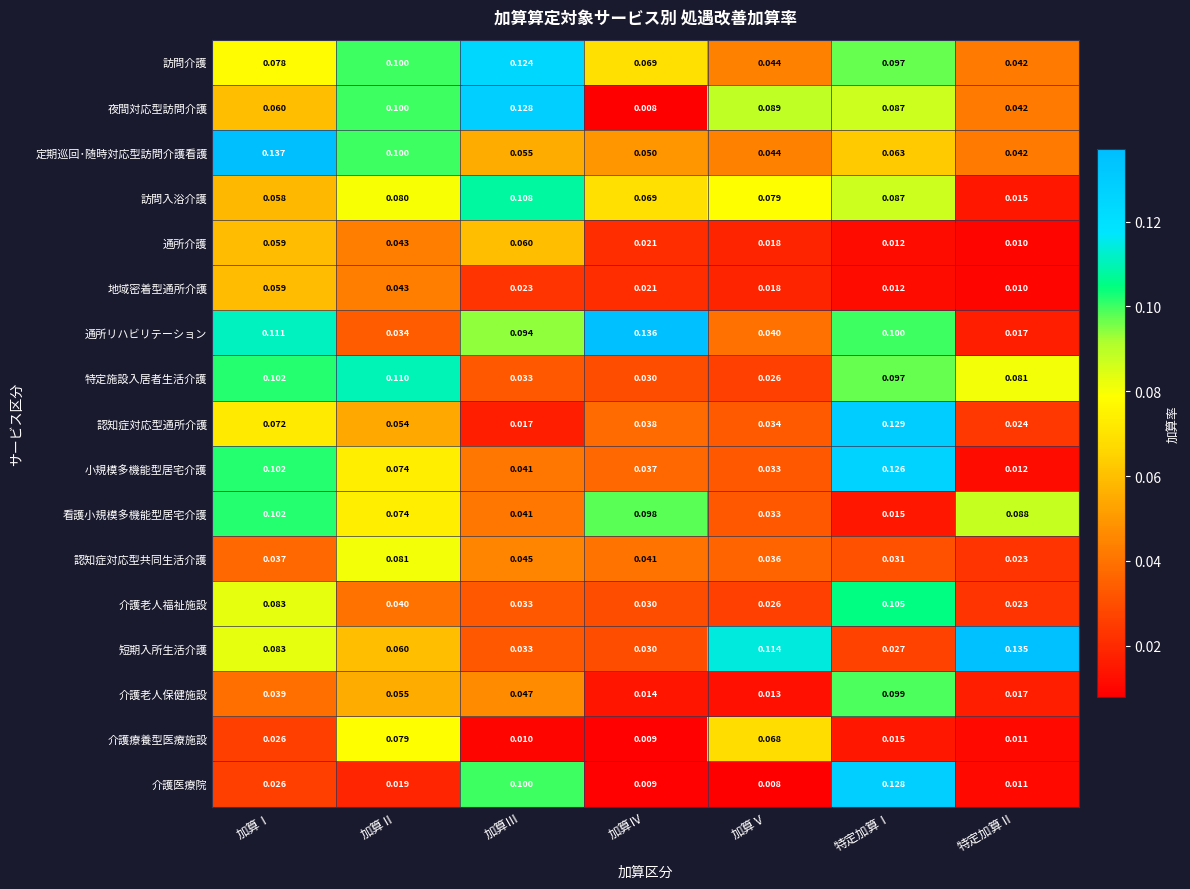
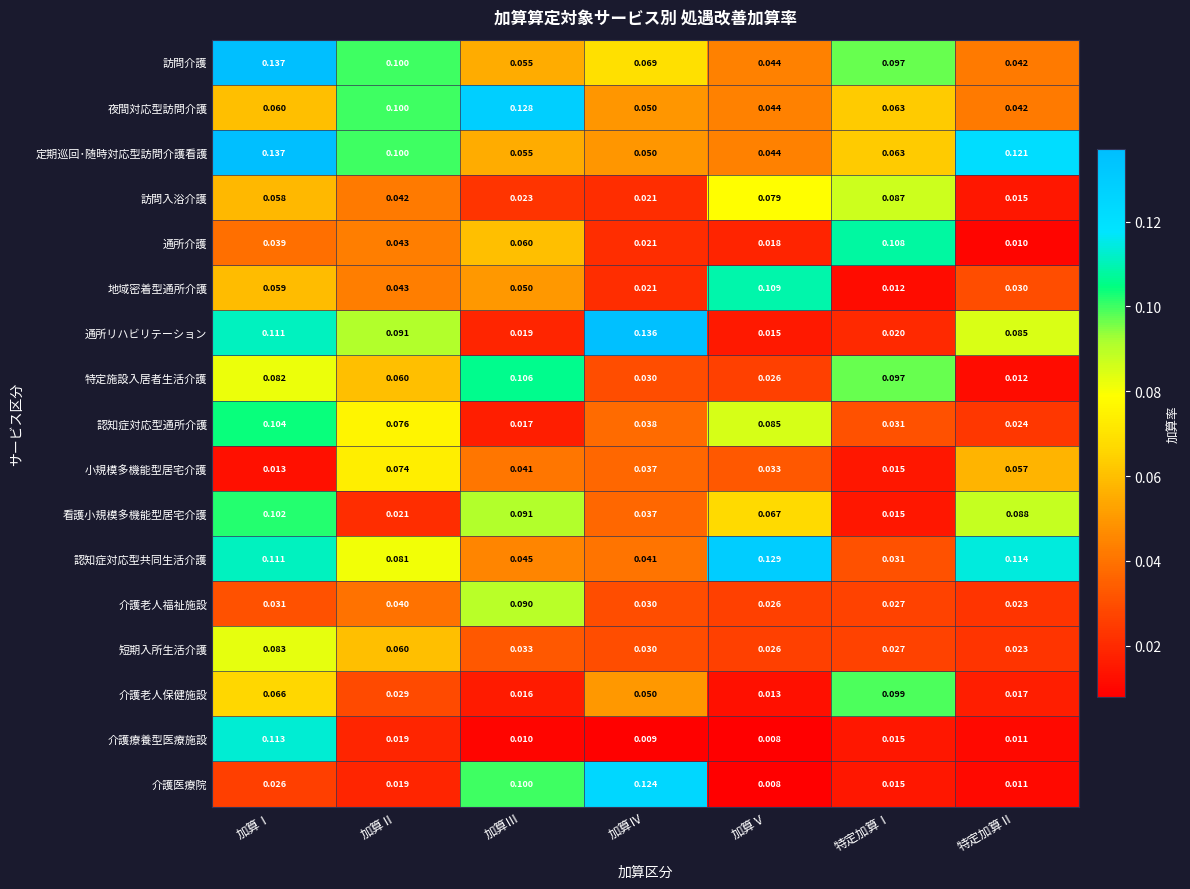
訪問介護, 加算Ⅰ: 0.078 -> 0.137
訪問介護, 加算Ⅲ: 0.124 -> 0.055
夜間対応型訪問介護, 加算Ⅳ: 0.008 -> 0.050
夜間対応型訪問介護, 加算Ⅴ: 0.089 -> 0.044
夜間対応型訪問介護, 特定加算Ⅰ: 0.087 -> 0.063
定期巡回･随時対応型訪問介護看護, 特定加算Ⅱ: 0.042 -> 0.121
訪問入浴介護, 加算Ⅱ: 0.080 -> 0.042
訪問入浴介護, 加算Ⅲ: 0.108 -> 0.023
訪問入浴介護, 加算Ⅳ: 0.069 -> 0.021
通所介護, 加算Ⅰ: 0.059 -> 0.039
通所介護, 特定加算Ⅰ: 0.012 -> 0.108
地域密着型通所介護, 加算Ⅲ: 0.023 -> 0.050
地域密着型通所介護, 加算Ⅴ: 0.018 -> 0.109
地域密着型通所介護, 特定加算Ⅱ: 0.010 -> 0.030
通所リハビリテーション, 加算Ⅱ: 0.034 -> 0.091
通所リハビリテーション, 加算Ⅲ: 0.094 -> 0.019
通所リハビリテーション, 加算Ⅴ: 0.040 -> 0.015
通所リハビリテーション, 特定加算Ⅰ: 0.100 -> 0.020
通所リハビリテーション, 特定加算Ⅱ: 0.017 -> 0.085
特定施設入居者生活介護, 加算Ⅰ: 0.102 -> 0.082
特定施設入居者生活介護, 加算Ⅱ: 0.110 -> 0.060
特定施設入居者生活介護, 加算Ⅲ: 0.033 -> 0.106
特定施設入居者生活介護, 特定加算Ⅱ: 0.081 -> 0.012
認知症対応型通所介護, 加算Ⅰ: 0.072 -> 0.104
認知症対応型通所介護, 加算Ⅱ: 0.054 -> 0.076
認知症対応型通所介護, 加算Ⅴ: 0.034 -> 0.085
認知症対応型通所介護, 特定加算Ⅰ: 0.129 -> 0.031
小規模多機能型居宅介護, 加算Ⅰ: 0.102 -> 0.013
小規模多機能型居宅介護, 特定加算Ⅰ: 0.126 -> 0.015
小規模多機能型居宅介護, 特定加算Ⅱ: 0.012 -> 0.057
看護小規模多機能型居宅介護, 加算Ⅱ: 0.074 -> 0.021
看護小規模多機能型居宅介護, 加算Ⅲ: 0.041 -> 0.091
看護小規模多機能型居宅介護, 加算Ⅳ: 0.098 -> 0.037
看護小規模多機能型居宅介護, 加算Ⅴ: 0.033 -> 0.067
認知症対応型共同生活介護, 加算Ⅰ: 0.037 -> 0.111
認知症対応型共同生活介護, 加算Ⅴ: 0.036 -> 0.129
認知症対応型共同生活介護, 特定加算Ⅱ: 0.023 -> 0.114
介護老人福祉施設, 加算Ⅰ: 0.083 -> 0.031
介護老人福祉施設, 加算Ⅲ: 0.033 -> 0.090
介護老人福祉施設, 特定加算Ⅰ: 0.105 -> 0.027
短期入所生活介護, 加算Ⅴ: 0.114 -> 0.026
短期入所生活介護, 特定加算Ⅱ: 0.135 -> 0.023
介護老人保健施設, 加算Ⅰ: 0.039 -> 0.066
介護老人保健施設, 加算Ⅱ: 0.055 -> 0.029
介護老人保健施設, 加算Ⅲ: 0.047 -> 0.016
介護老人保健施設, 加算Ⅳ: 0.014 -> 0.050
介護療養型医療施設, 加算Ⅰ: 0.026 -> 0.113
介護療養型医療施設, 加算Ⅱ: 0.079 -> 0.019
介護療養型医療施設, 加算Ⅴ: 0.068 -> 0.008
介護医療院, 加算Ⅳ: 0.009 -> 0.124
介護医療院, 特定加算Ⅰ: 0.128 -> 0.015
